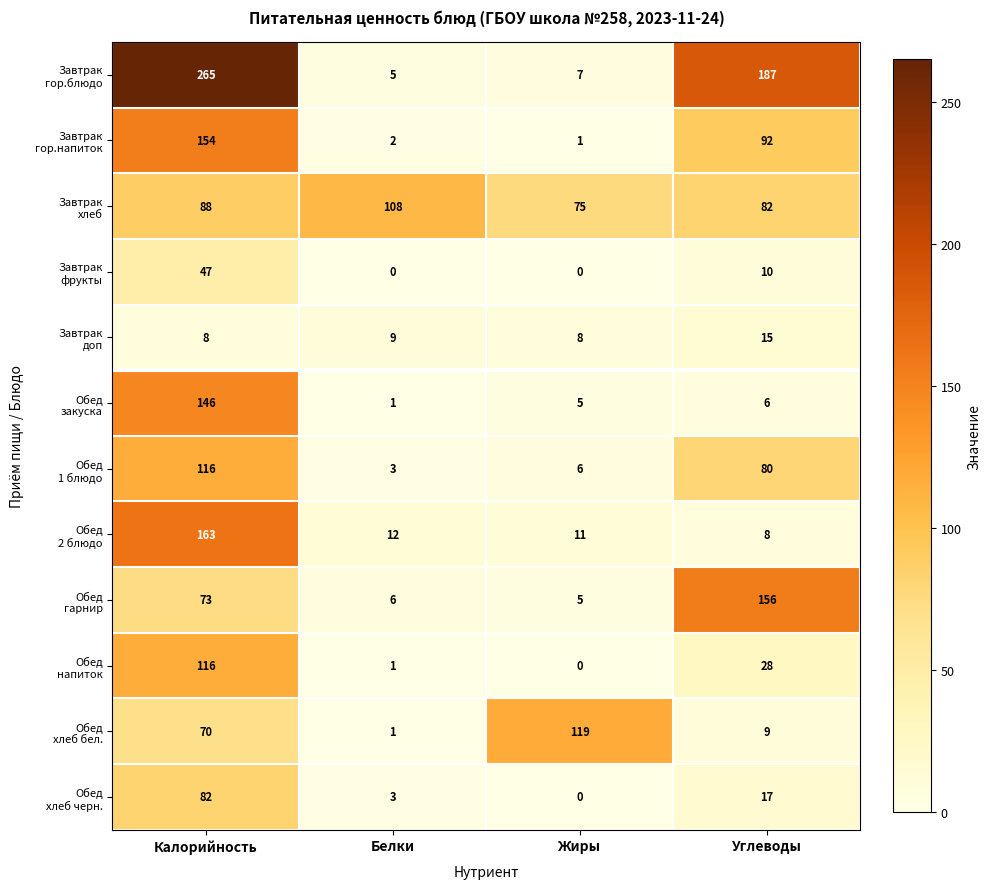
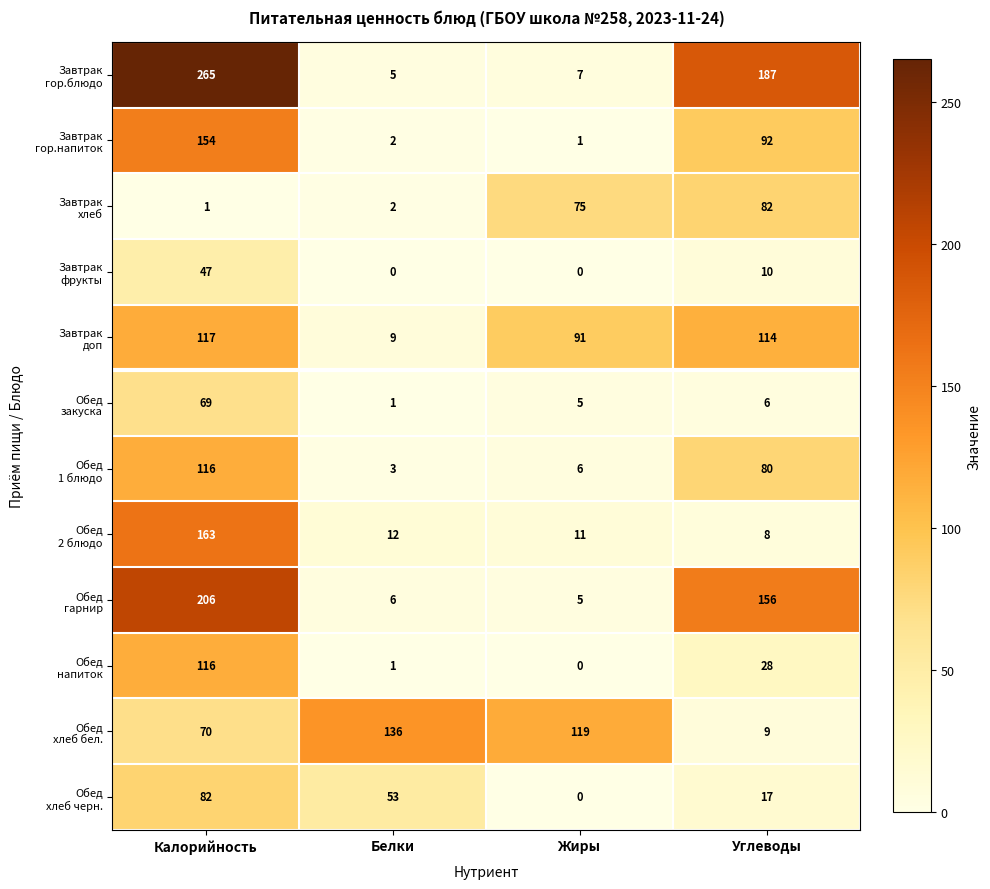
Завтрак хлеб, Калорийность: 88 -> 1
Завтрак хлеб, Белки: 108 -> 2
Завтрак доп, Калорийность: 8 -> 117
Завтрак доп, Жиры: 8 -> 91
Завтрак доп, Углеводы: 15 -> 114
Обед закуска, Калорийность: 146 -> 69
Обед гарнир, Калорийность: 73 -> 206
Обед хлеб бел., Белки: 1 -> 136
Обед хлеб черн., Белки: 3 -> 53
